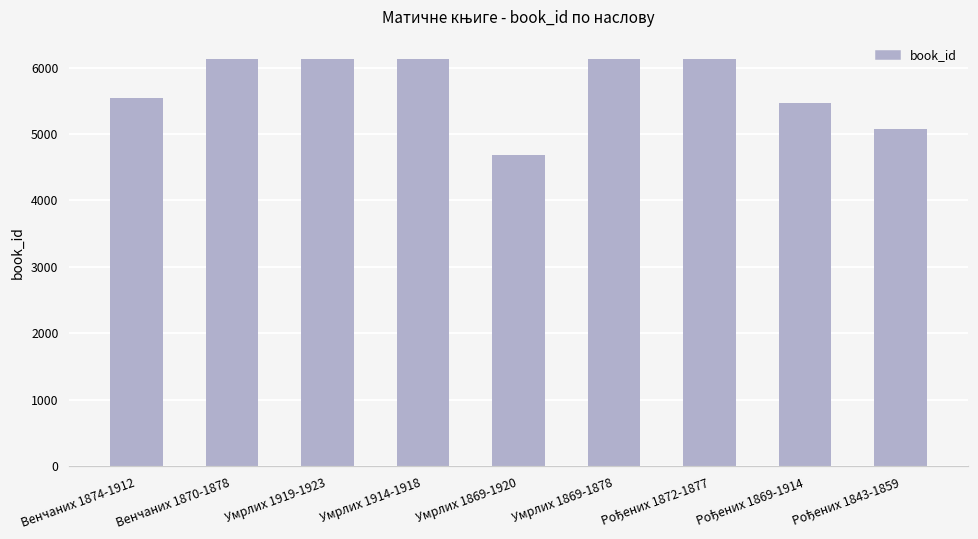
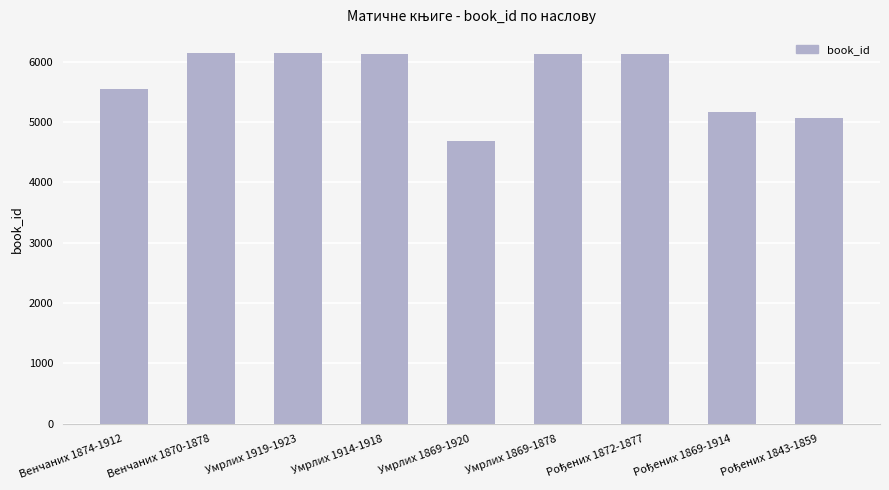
Рођених 1869-1914: 5500 -> 5200
